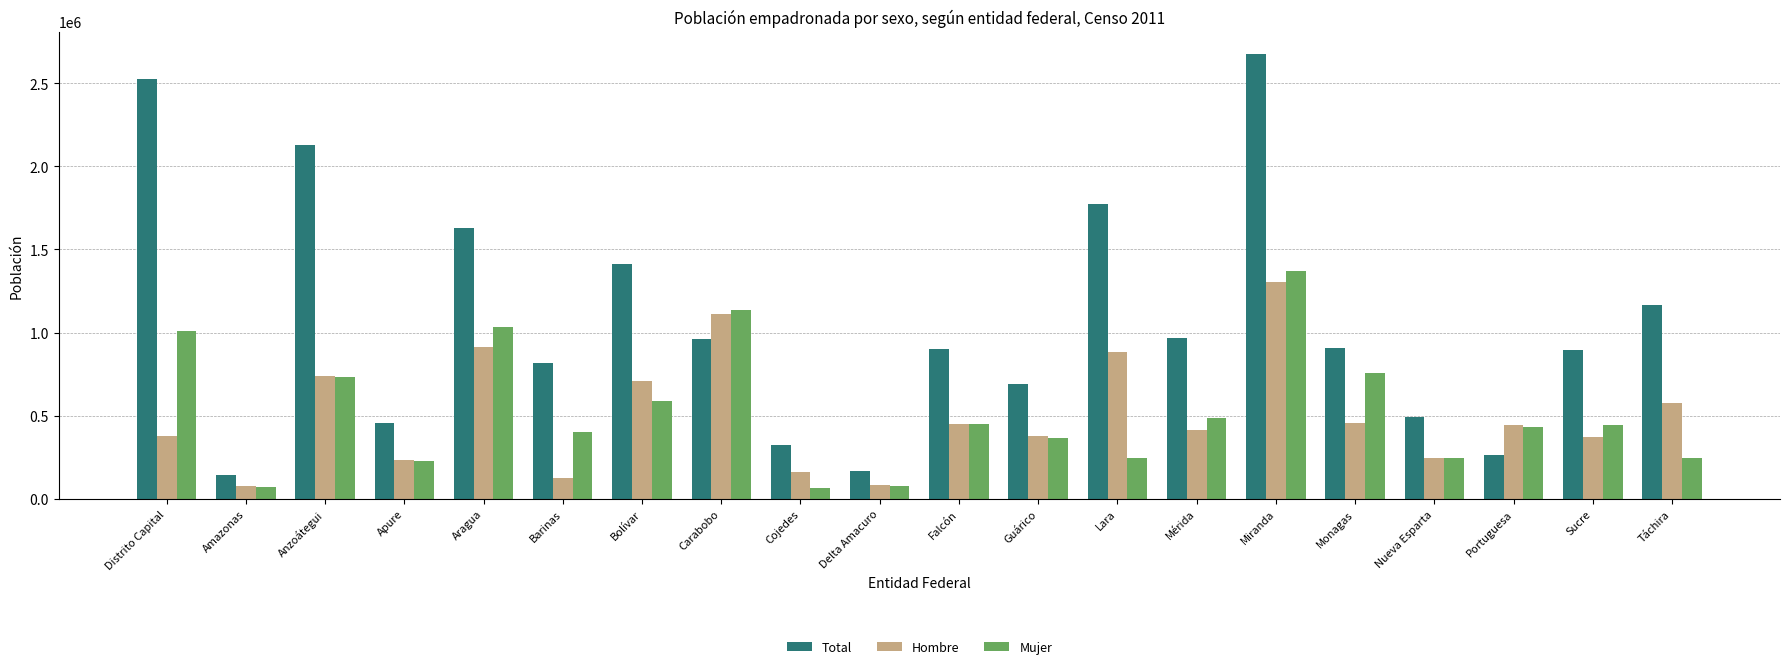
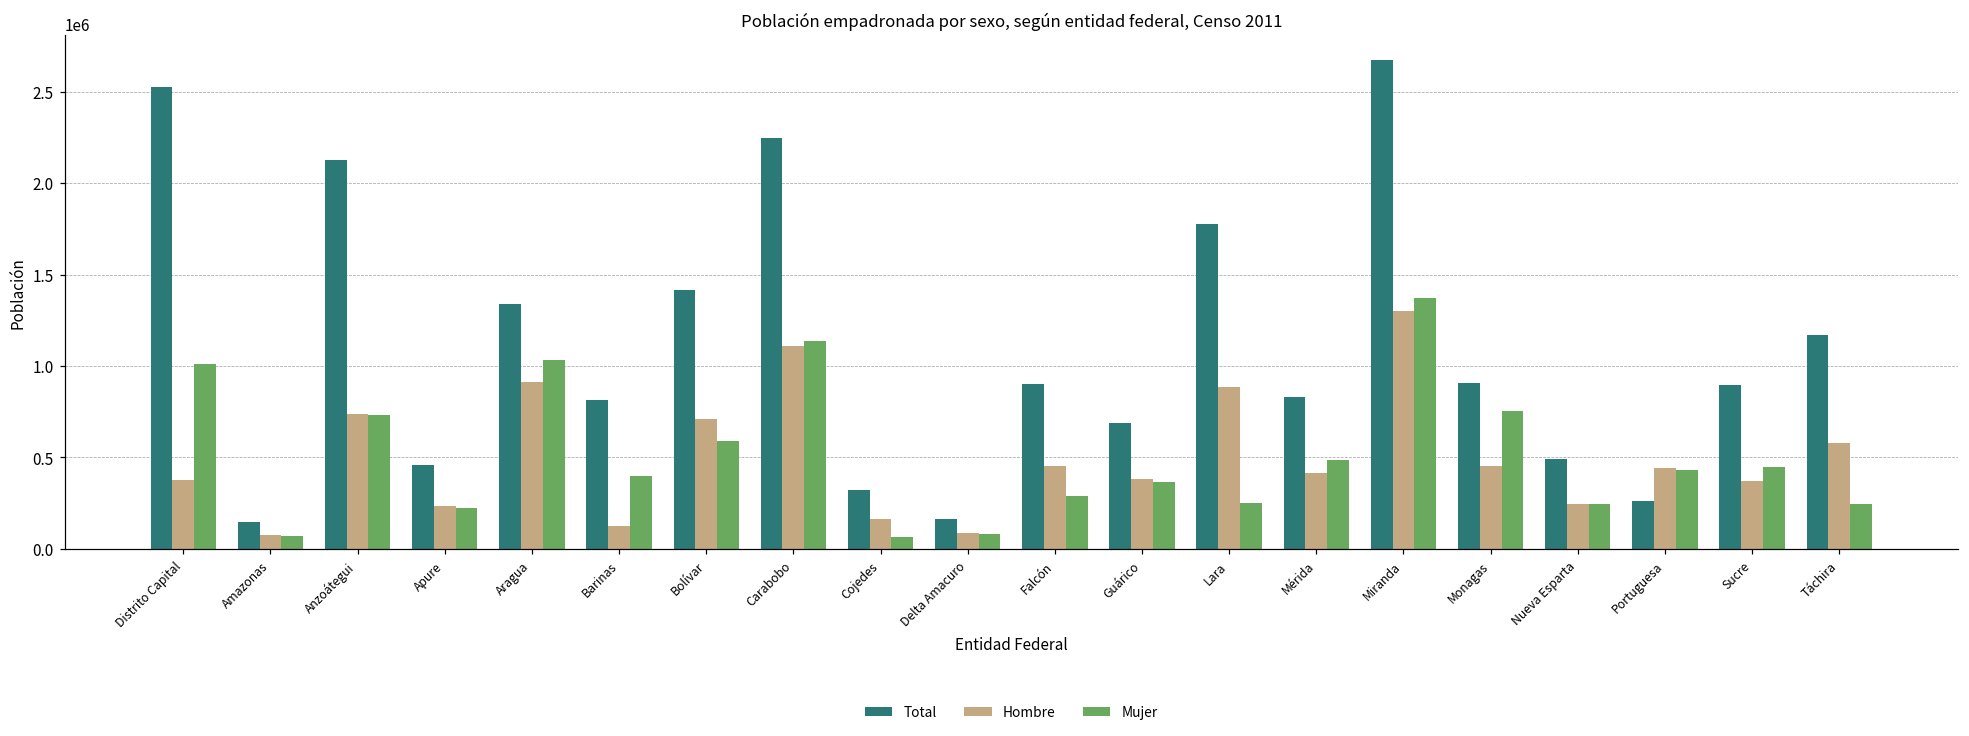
Total, Aragua: 1630000 -> 1340000
Total, Carabobo: 960000 -> 2250000
Mujer, Falcón: 450000 -> 290000
Total, Mérida: 970000 -> 830000
